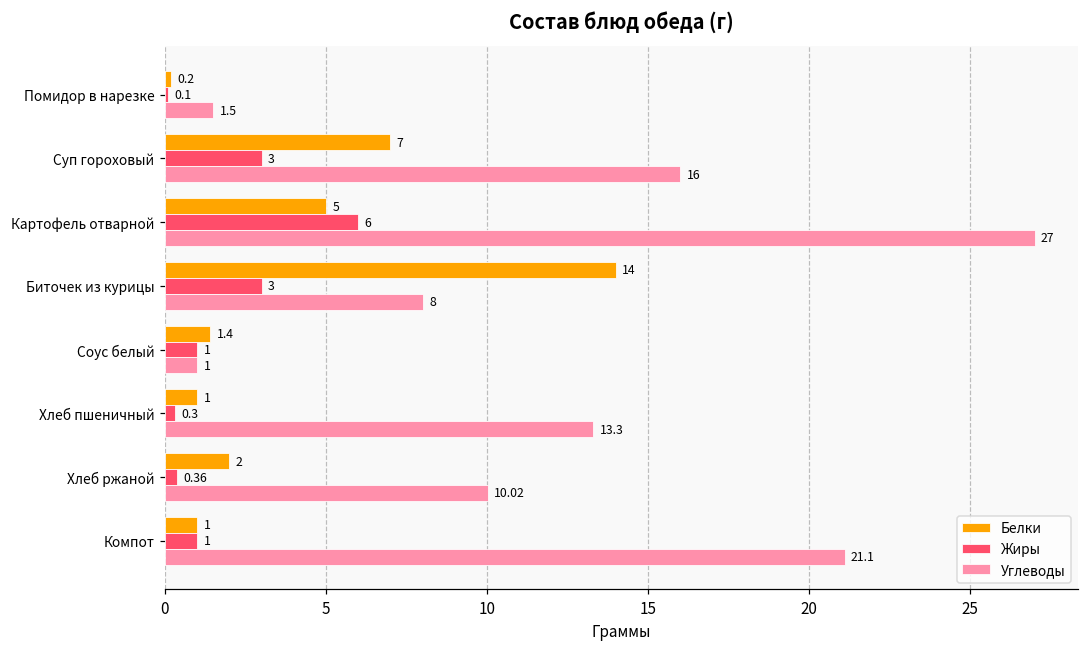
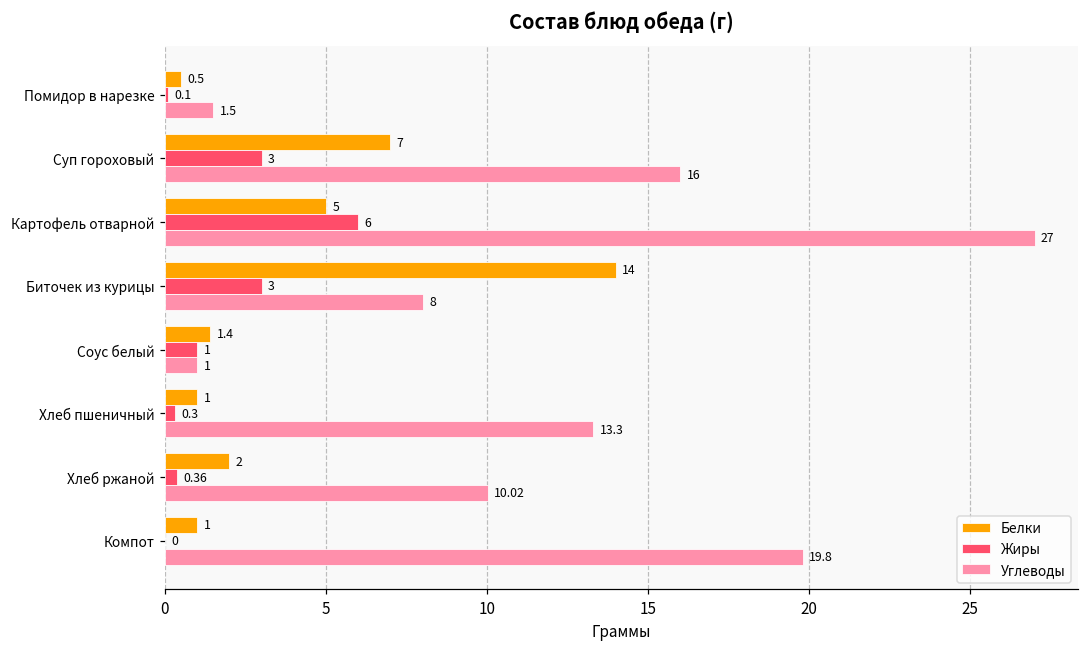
Белки, Помидор в нарезке: 0.2 -> 0.5
Жиры, Компот: 1 -> 0
Углеводы, Компот: 21.1 -> 19.8
